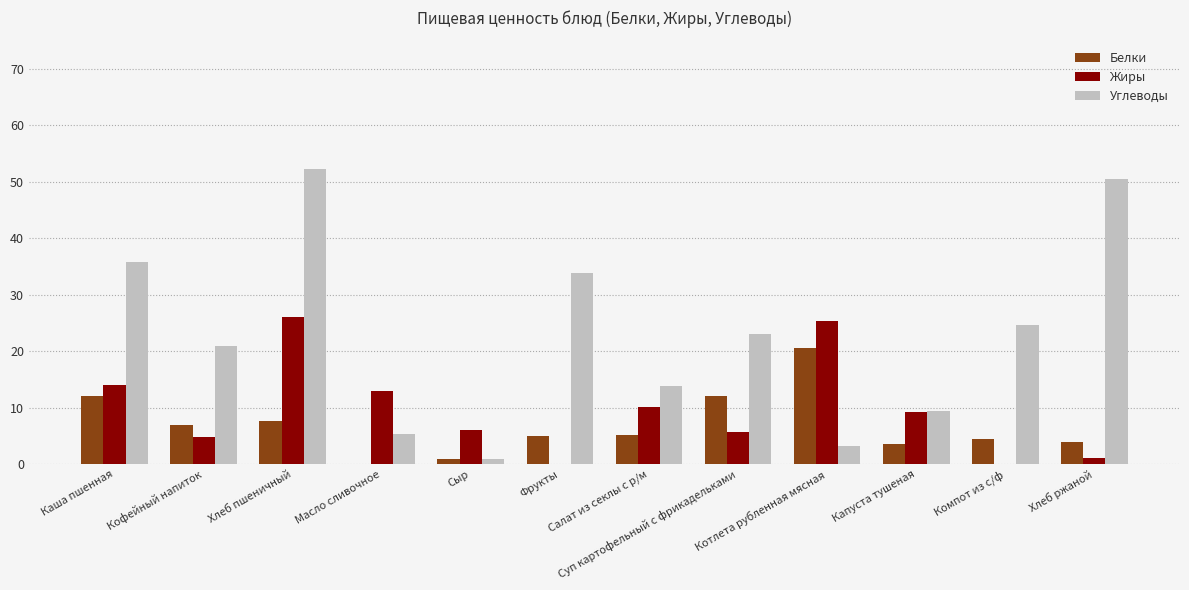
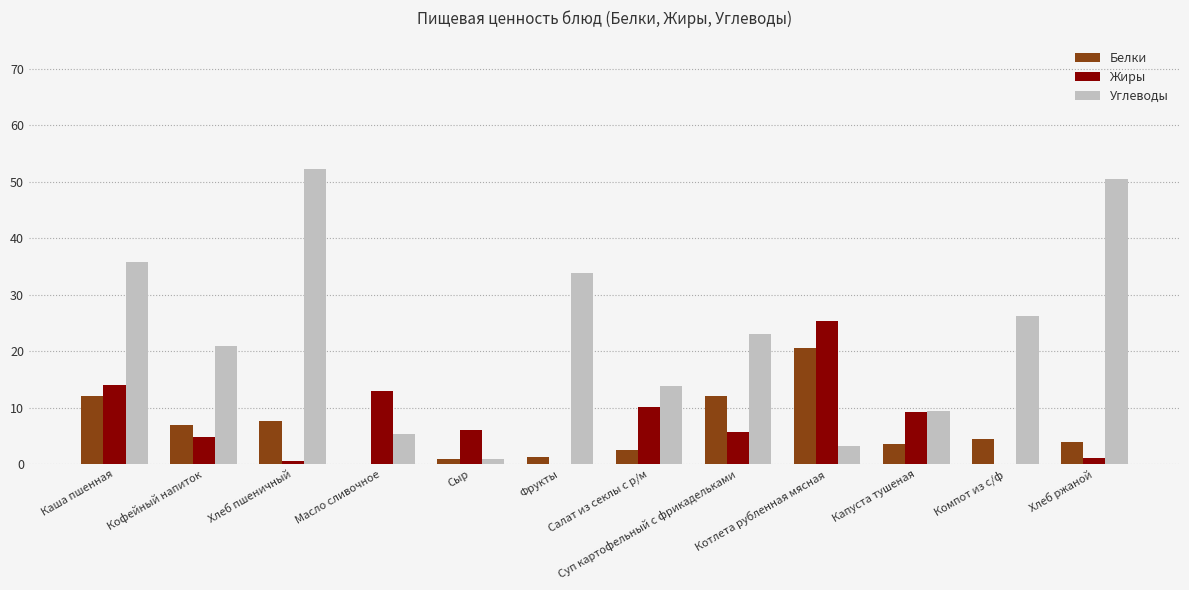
Жиры, Хлеб пшеничный: 26 -> 1
Белки, Фрукты: 5 -> 1
Белки, Салат из секлы с р/м: 5 -> 3
Углеводы, Компот из с/ф: 25 -> 26
